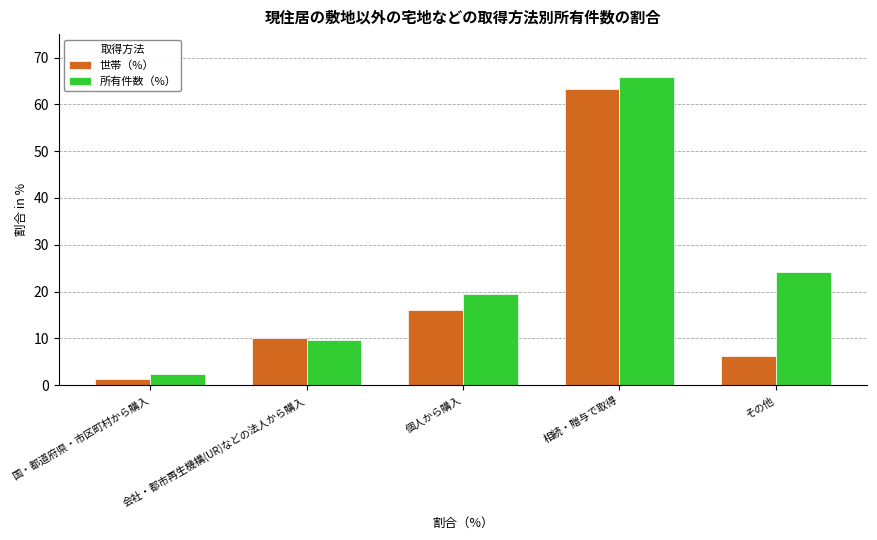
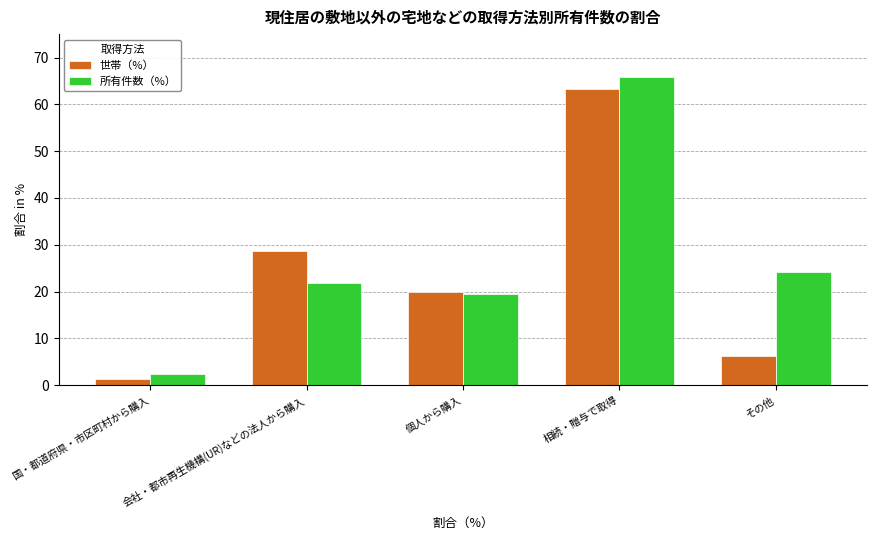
世帯（%）, 会社・都市再生機構(UR)などの法人から購入: 10 -> 29
所有件数（%）, 会社・都市再生機構(UR)などの法人から購入: 10 -> 22
世帯（%）, 個人から購入: 16 -> 20
